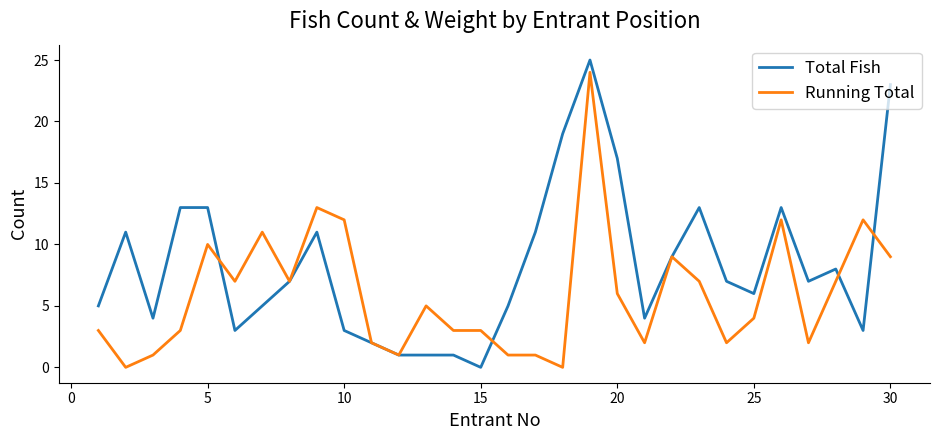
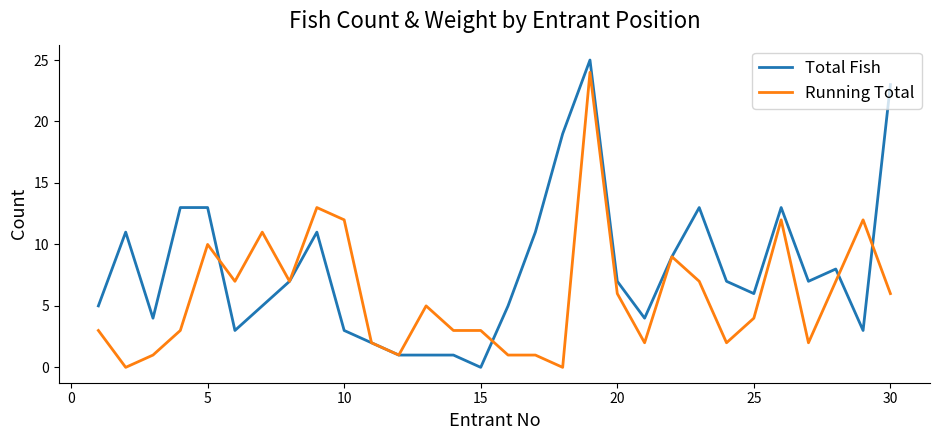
Total Fish, 20: 17 -> 7
Running Total, 30: 9 -> 6
